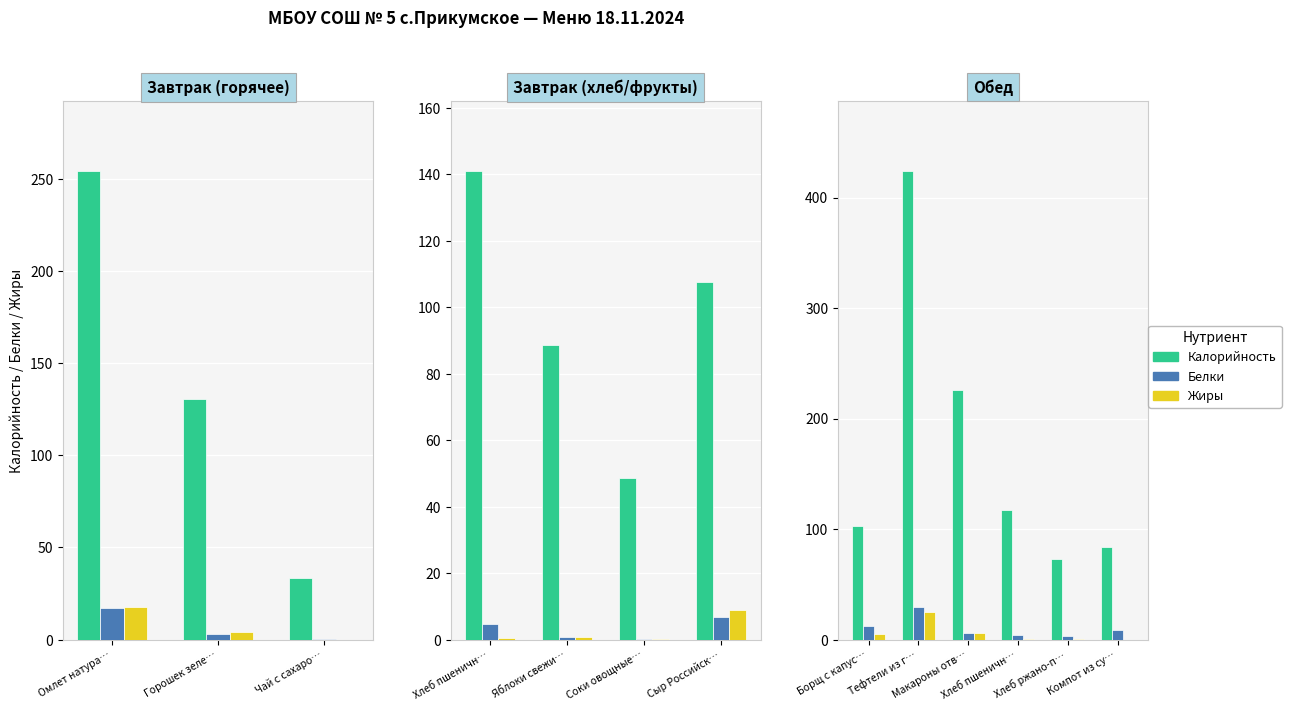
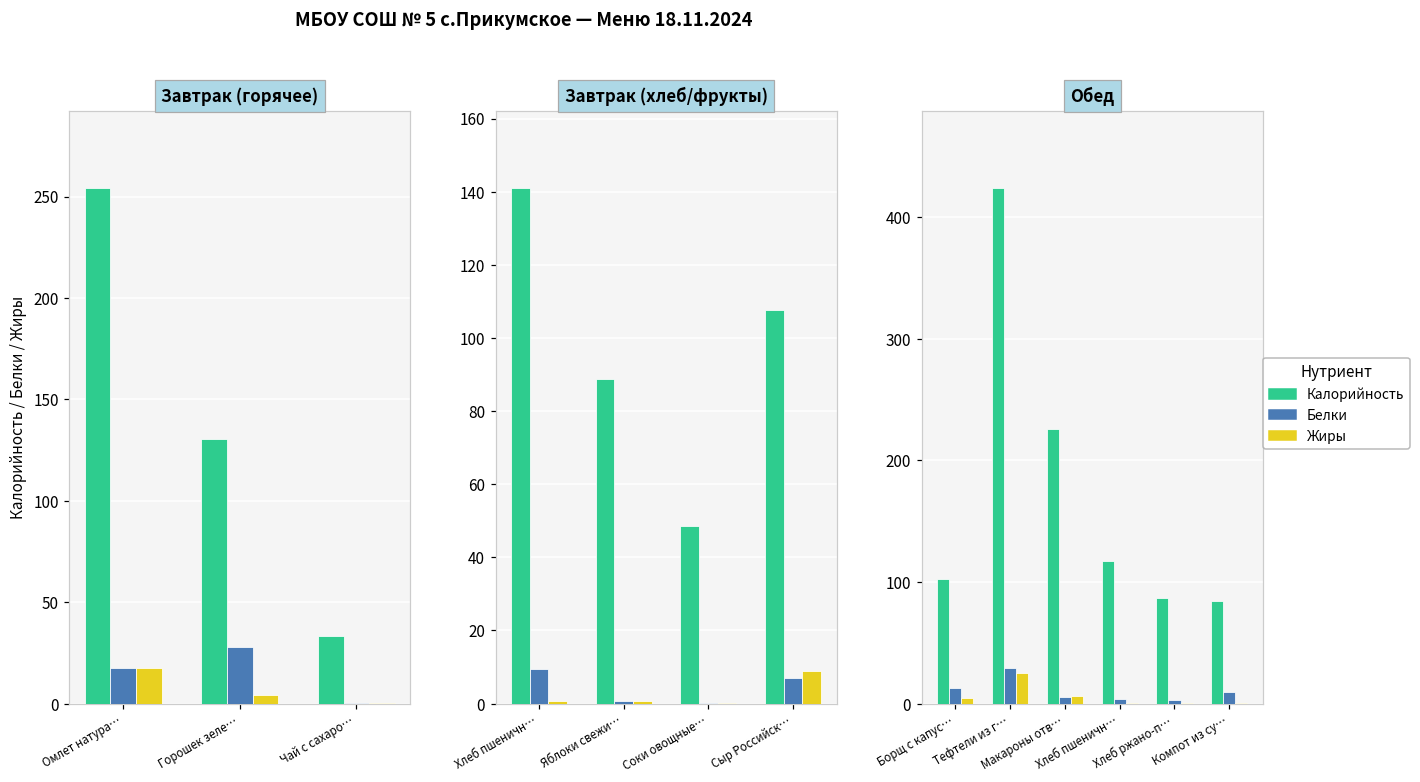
Завтрак (горячее), Белки, Горошек зеле…: 3 -> 28
Завтрак (хлеб/фрукты), Белки, Хлеб пшеничн…: 5 -> 9
Обед, Калорийность, Хлеб ржано-п…: 73 -> 87
